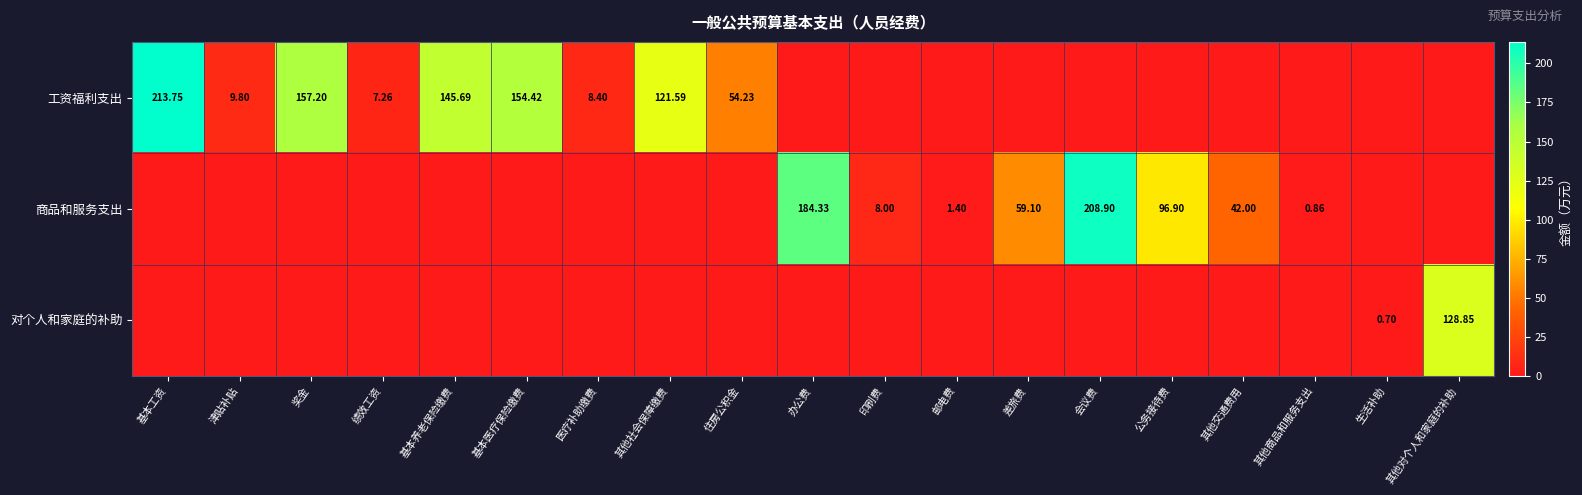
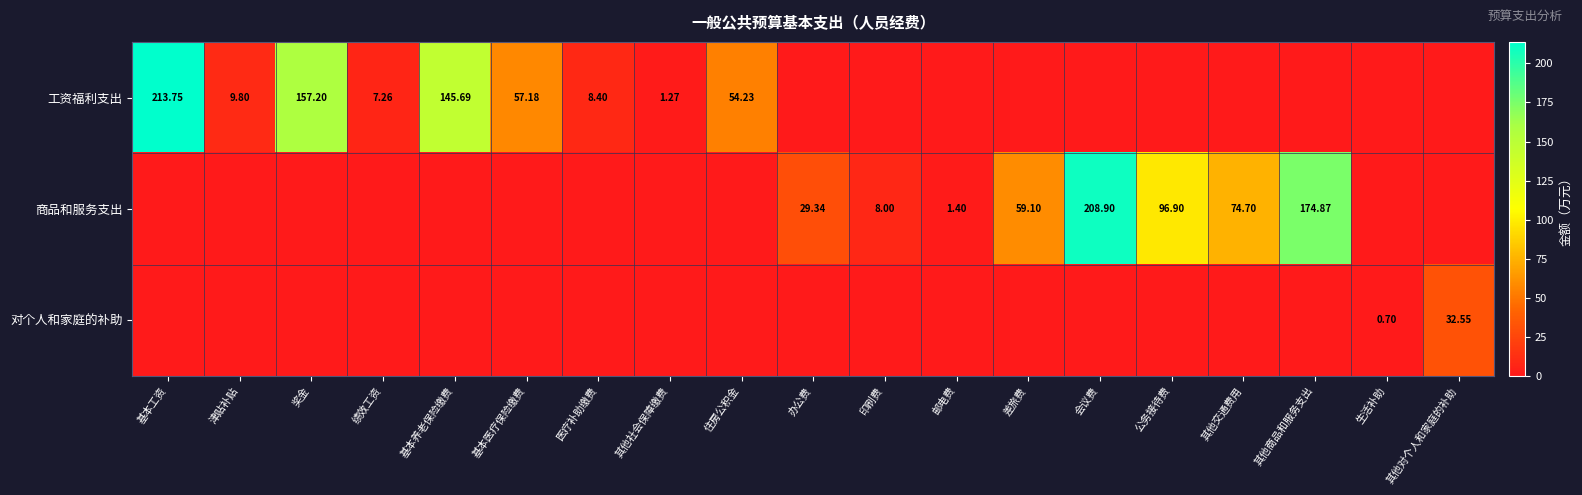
工资福利支出, 基本医疗保险缴费: 154.42 -> 57.18
工资福利支出, 其他社会保障缴费: 121.59 -> 1.27
商品和服务支出, 办公费: 184.33 -> 29.34
商品和服务支出, 其他交通费用: 42.00 -> 74.70
商品和服务支出, 其他商品和服务支出: 0.86 -> 174.87
对个人和家庭的补助, 其他对个人和家庭的补助: 128.85 -> 32.55
